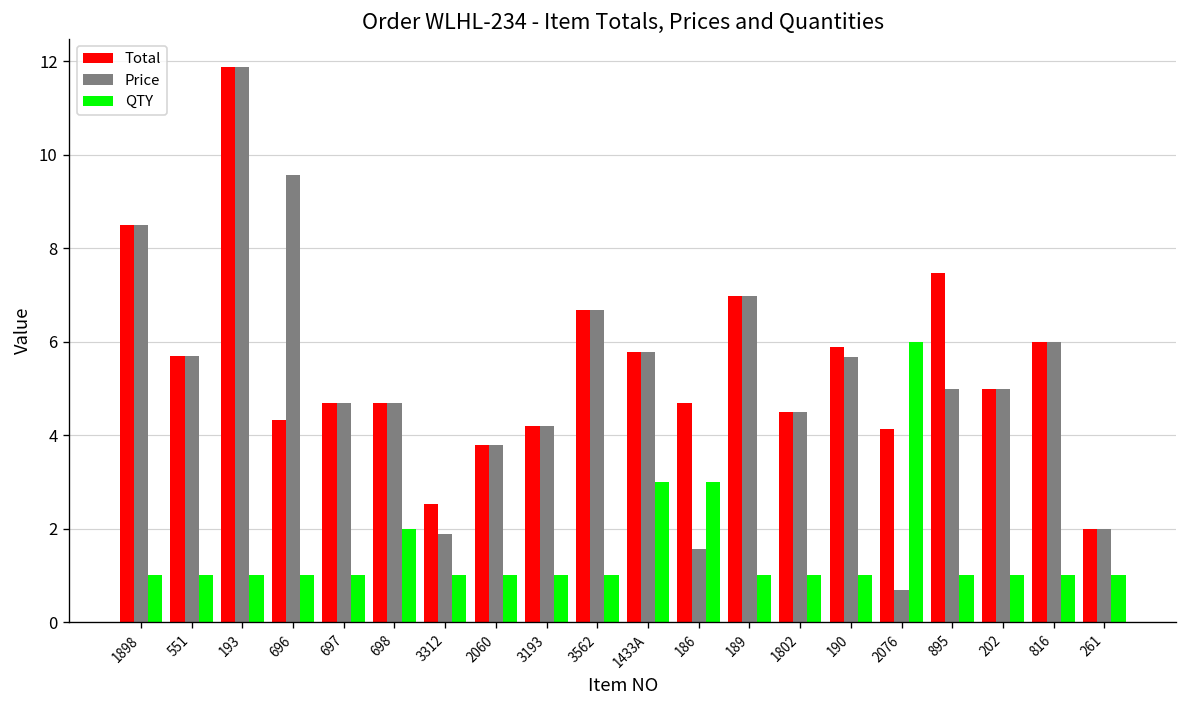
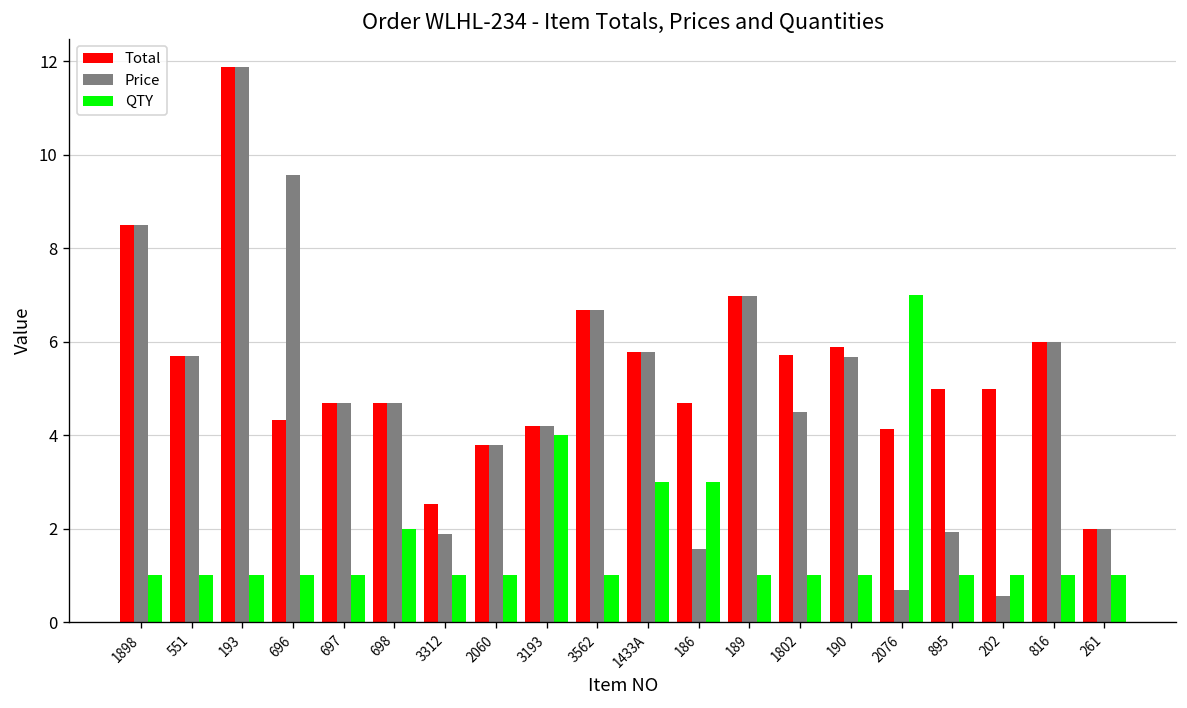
QTY, 3193: 1 -> 4
Total, 1802: 4.5 -> 5.7
QTY, 2076: 6 -> 7
Total, 895: 7.5 -> 5.0
Price, 895: 5.0 -> 1.9
Price, 202: 5.0 -> 0.6
